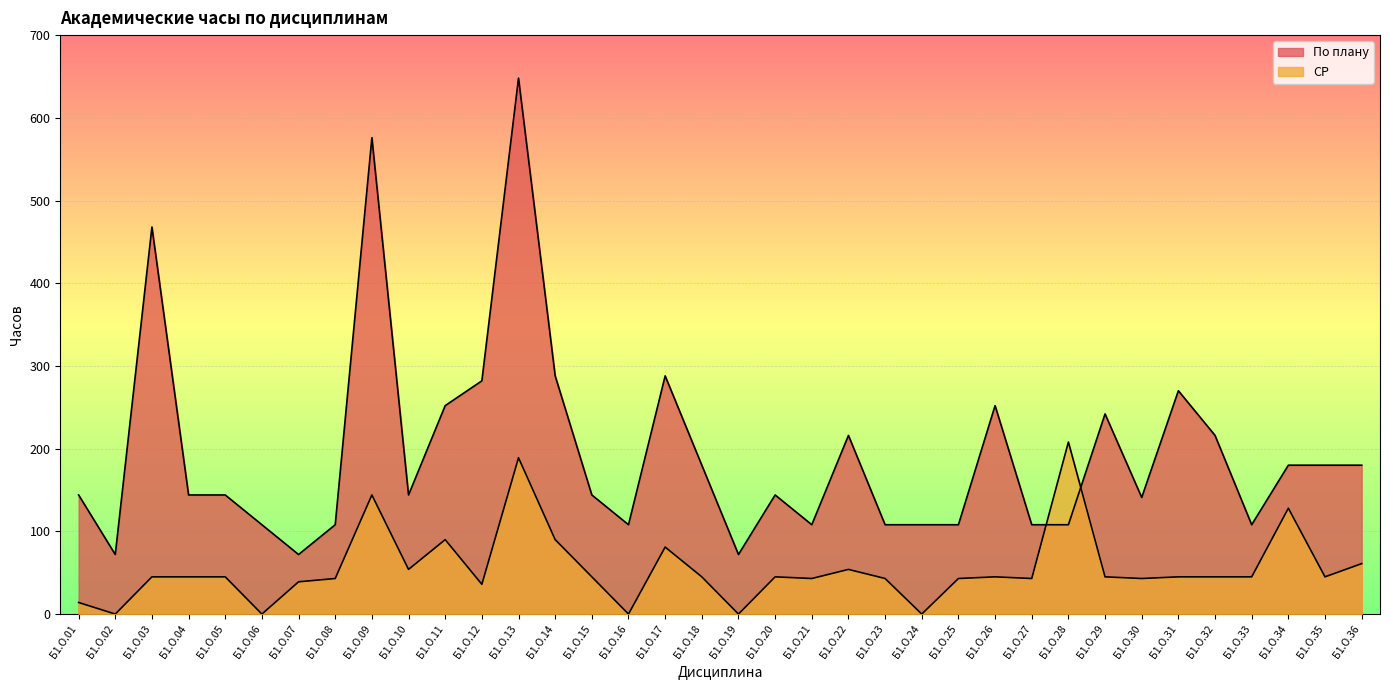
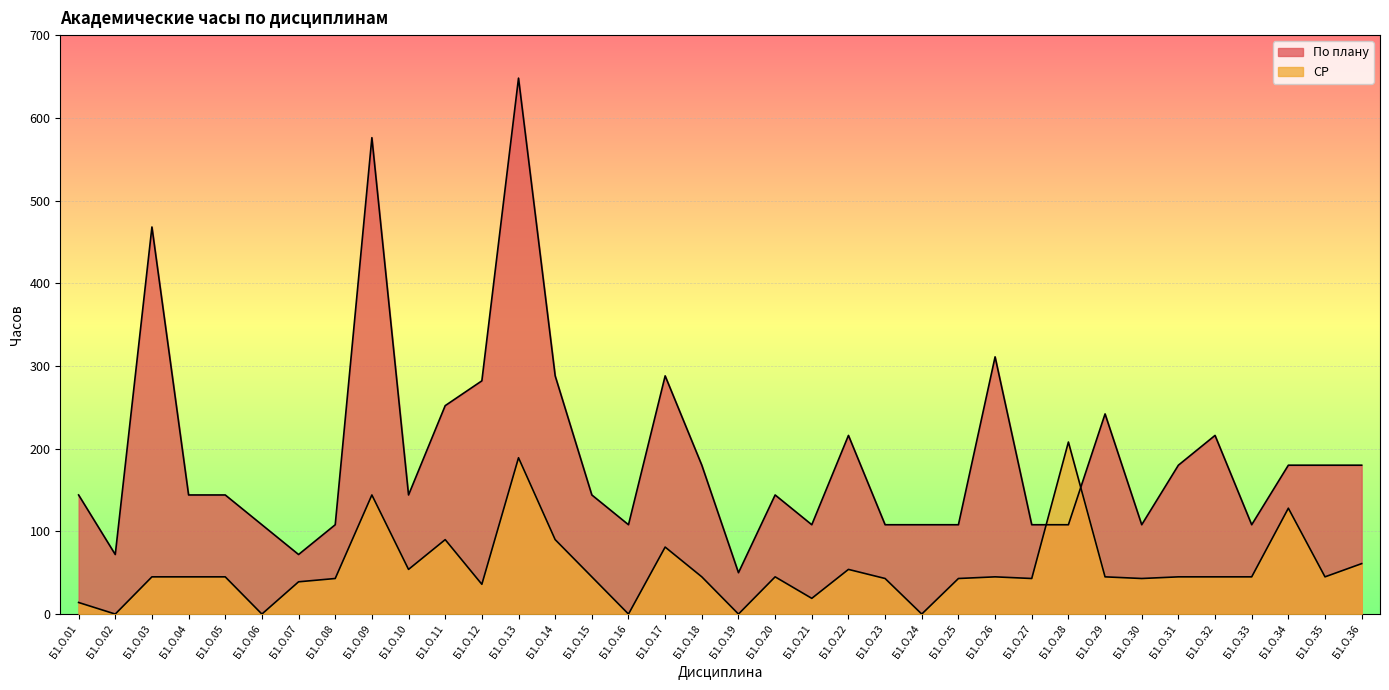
По плану, Б1.О.19: 70 -> 50
СР, Б1.О.21: 40 -> 20
По плану, Б1.О.26: 250 -> 310
По плану, Б1.О.30: 140 -> 110
По плану, Б1.О.31: 270 -> 180
